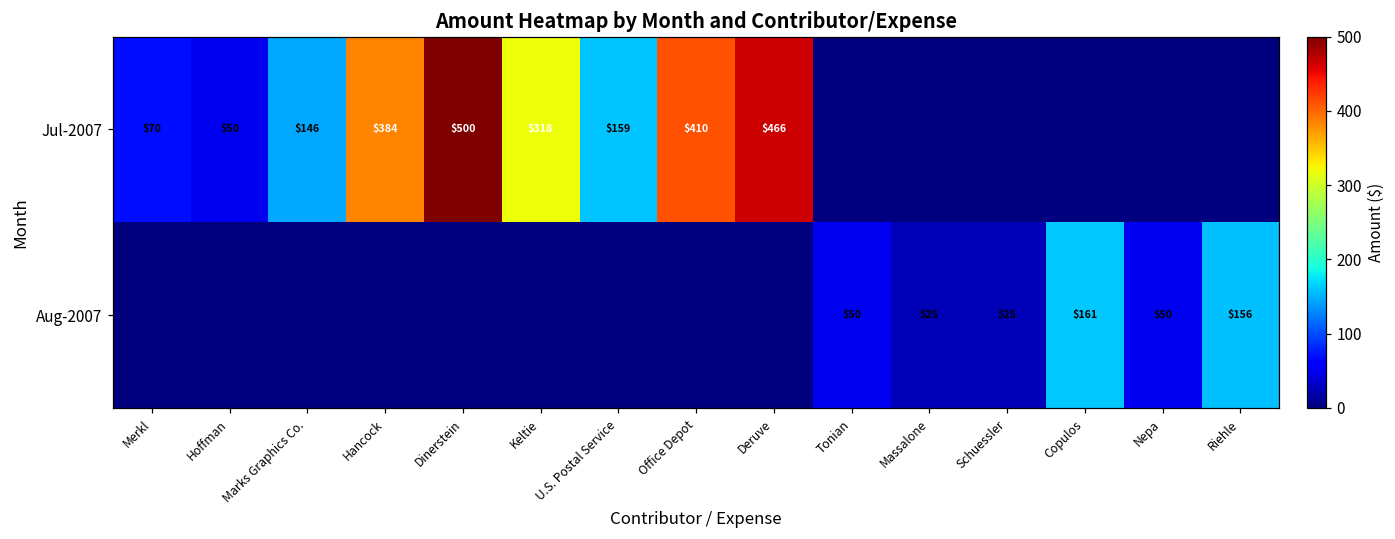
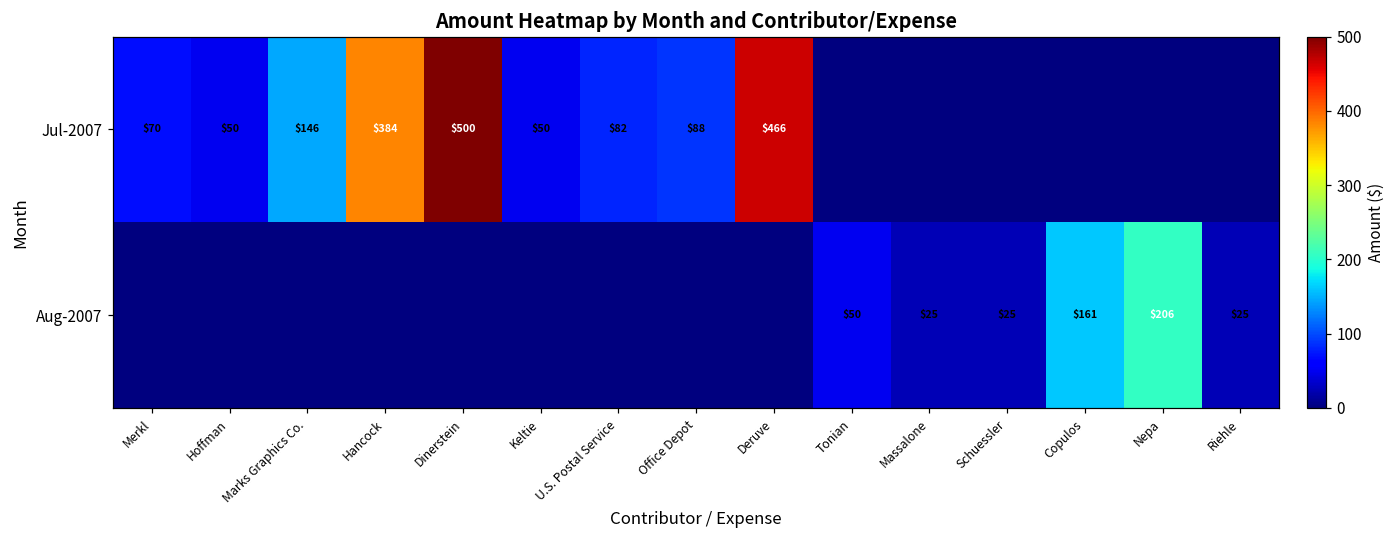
Jul-2007, Keltie: $318 -> $50
Jul-2007, U.S. Postal Service: $159 -> $82
Jul-2007, Office Depot: $410 -> $88
Aug-2007, Nepa: $50 -> $206
Aug-2007, Riehle: $156 -> $25
